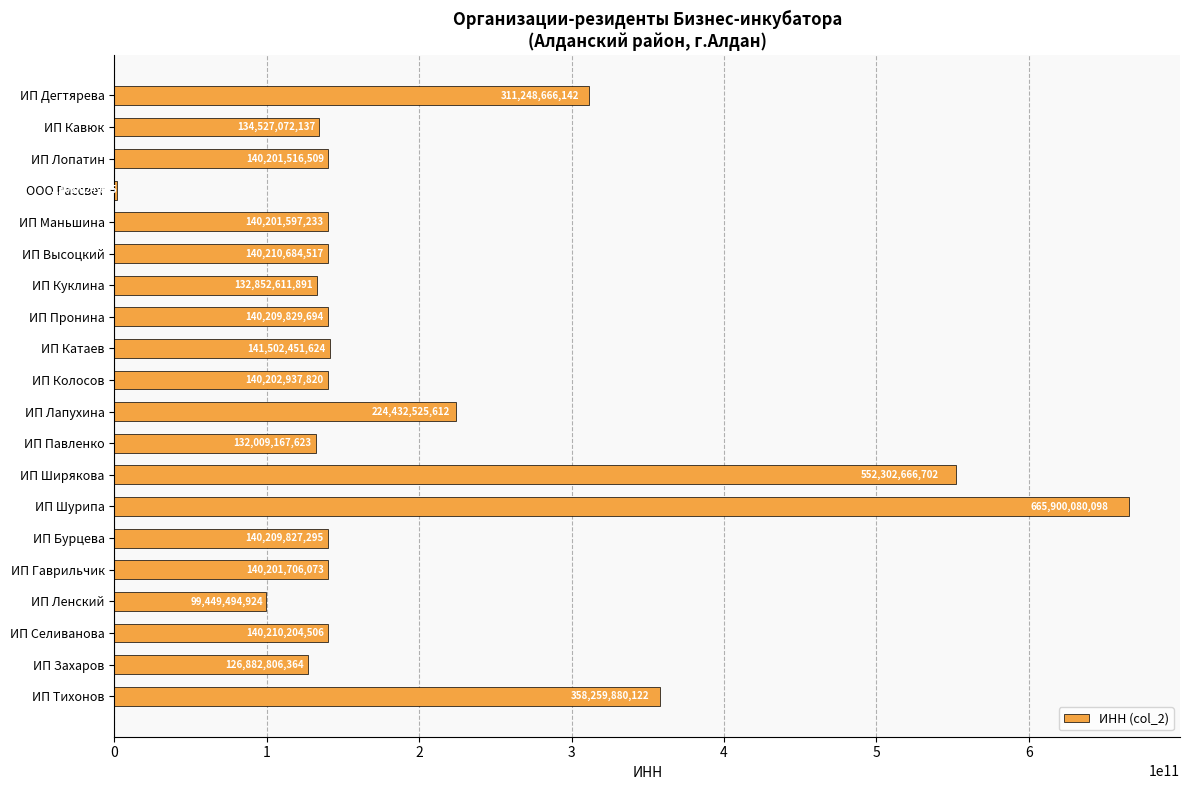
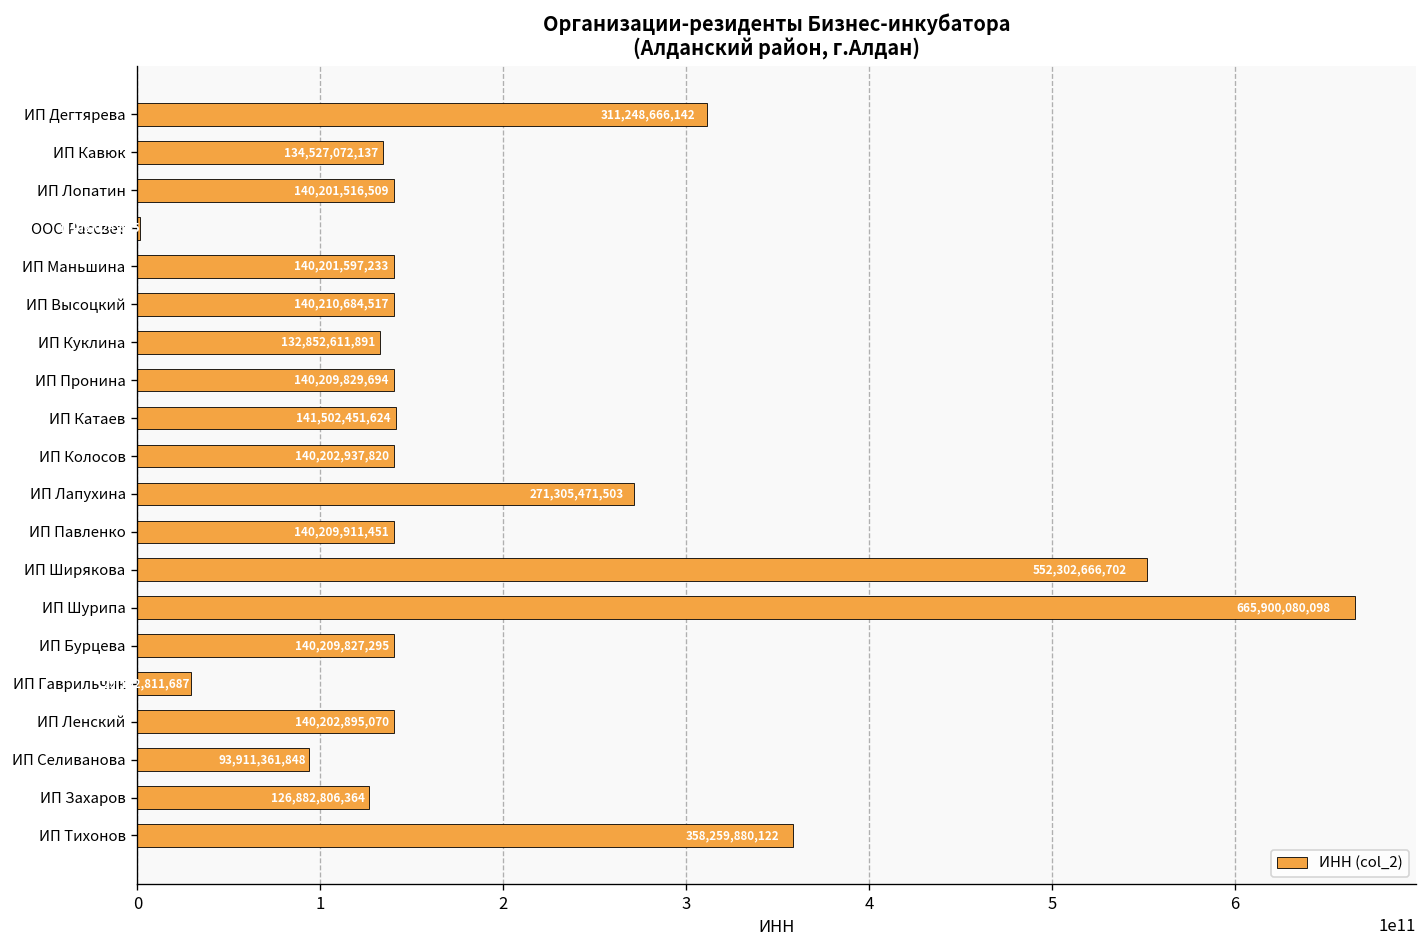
ИП Лапухина: 224,432,525,612 -> 271,305,471,503
ИП Павленко: 132,009,167,623 -> 140,209,911,451
ИП Гаврильчик: 140,201,706,073 -> 29,162,811,687
ИП Ленский: 99,449,494,924 -> 140,202,895,070
ИП Селиванова: 140,210,204,506 -> 93,911,361,848
